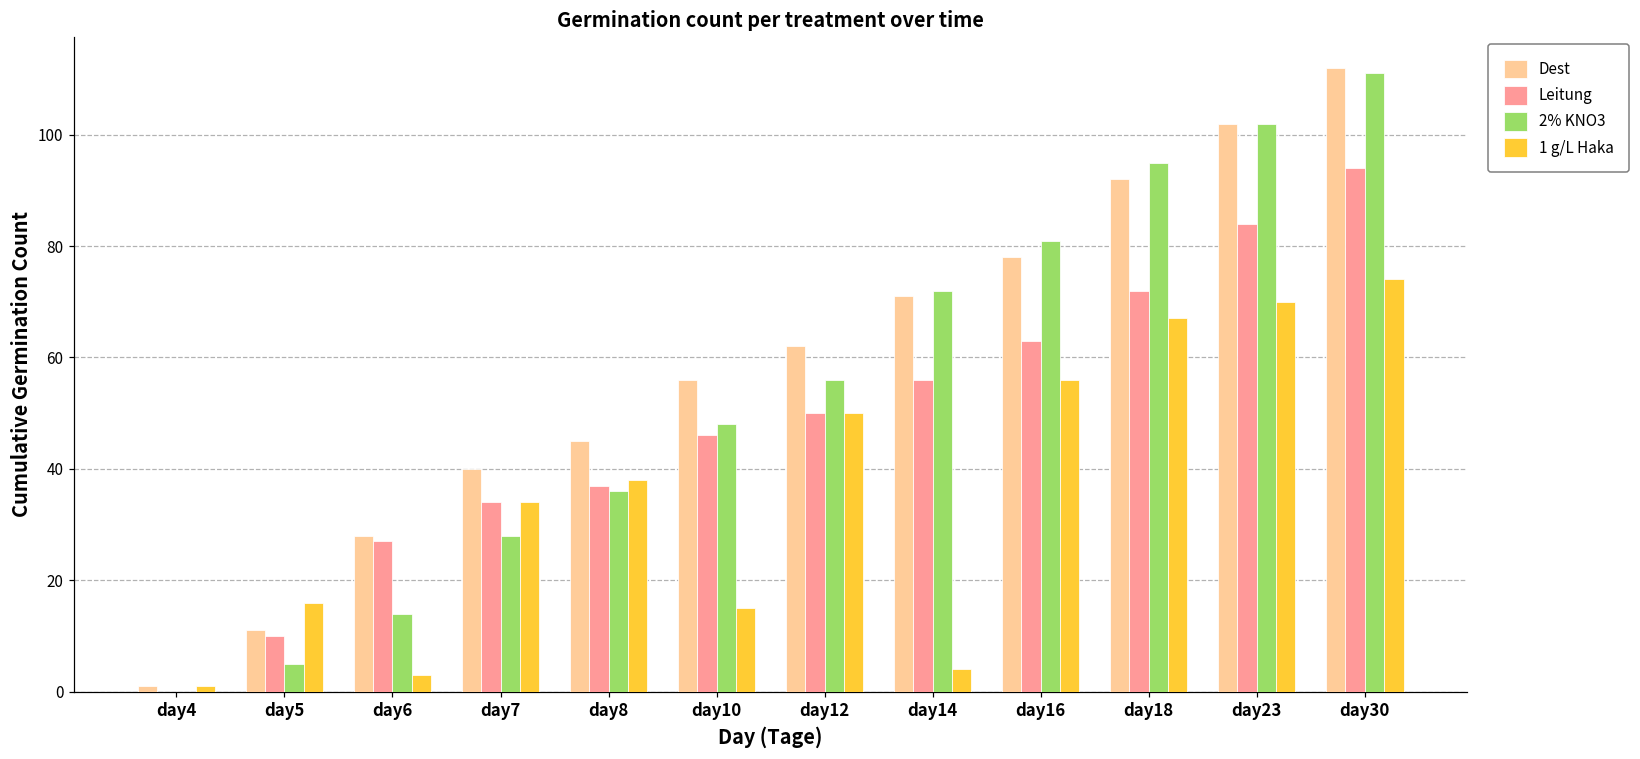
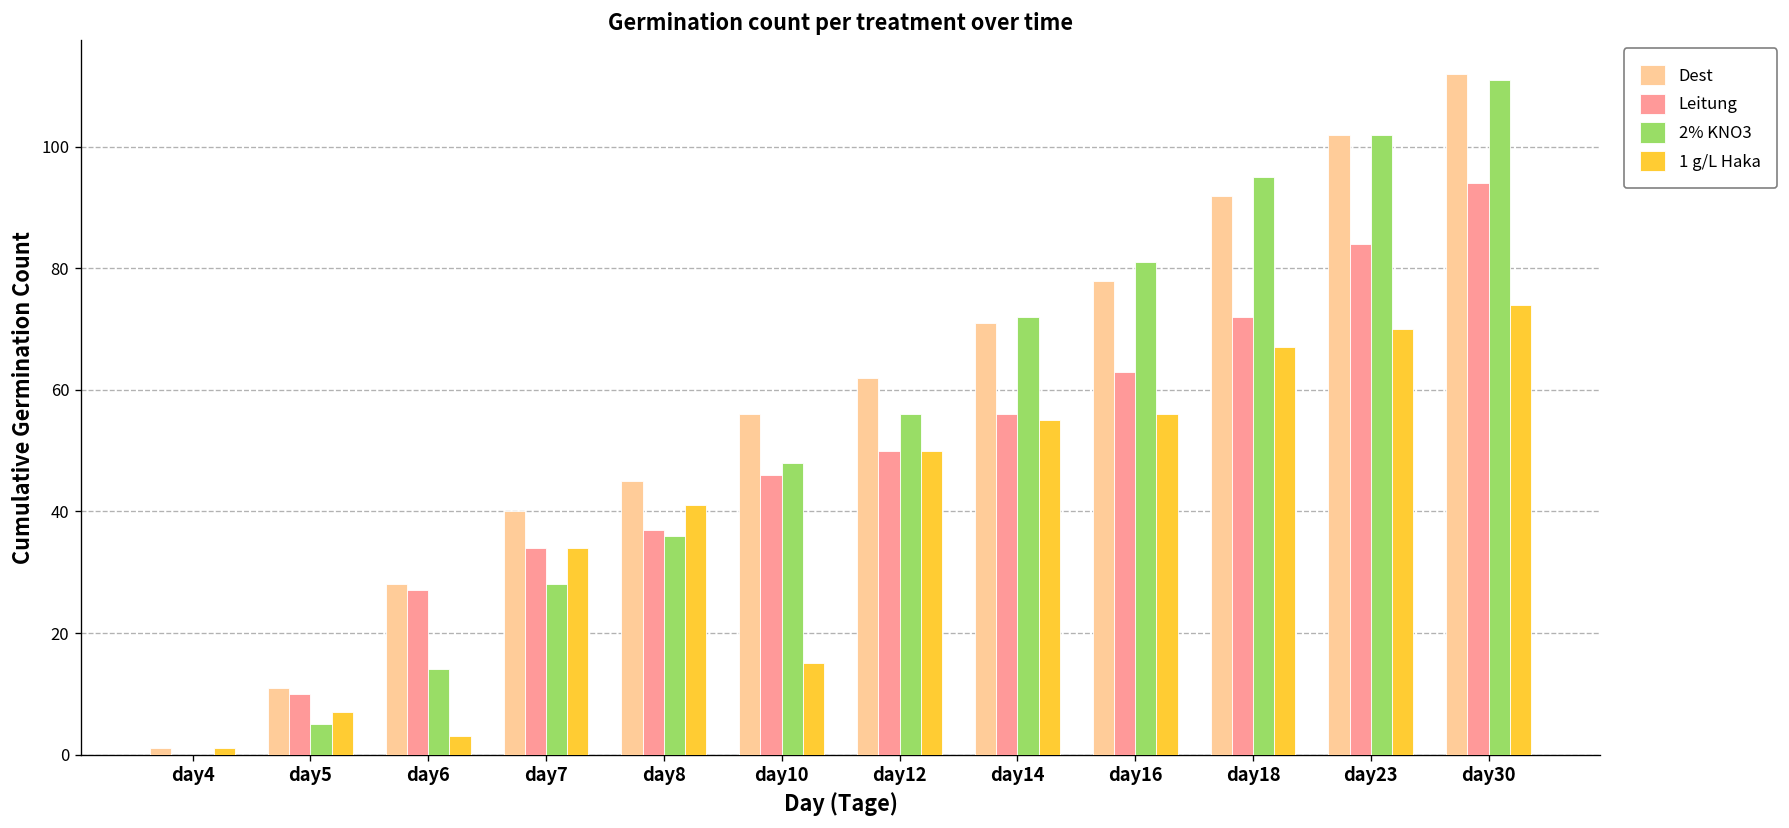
1 g/L Haka, day5: 16 -> 7
1 g/L Haka, day8: 38 -> 41
1 g/L Haka, day14: 4 -> 55
